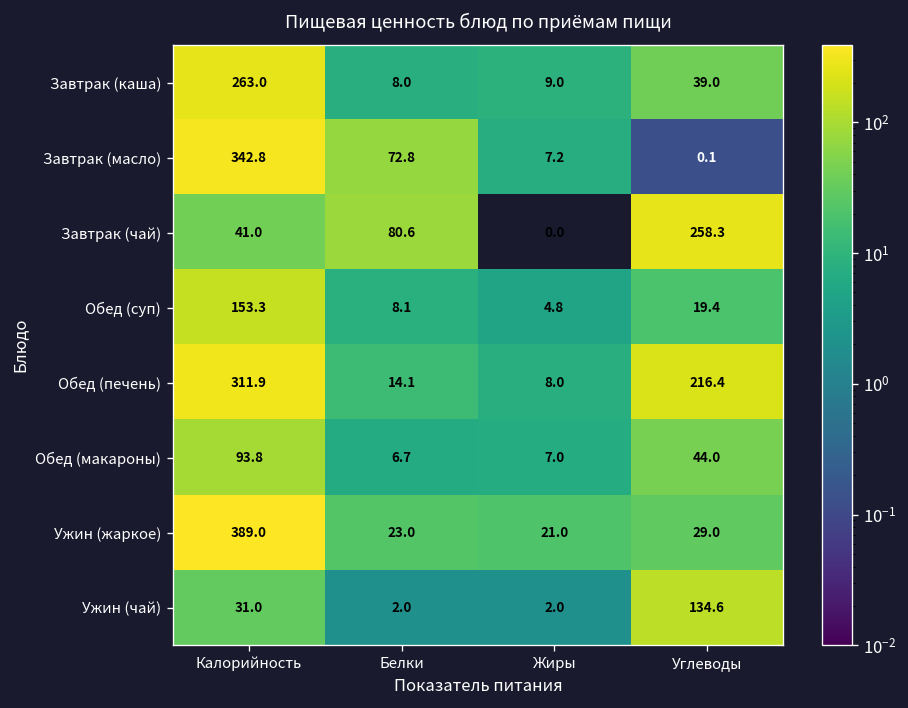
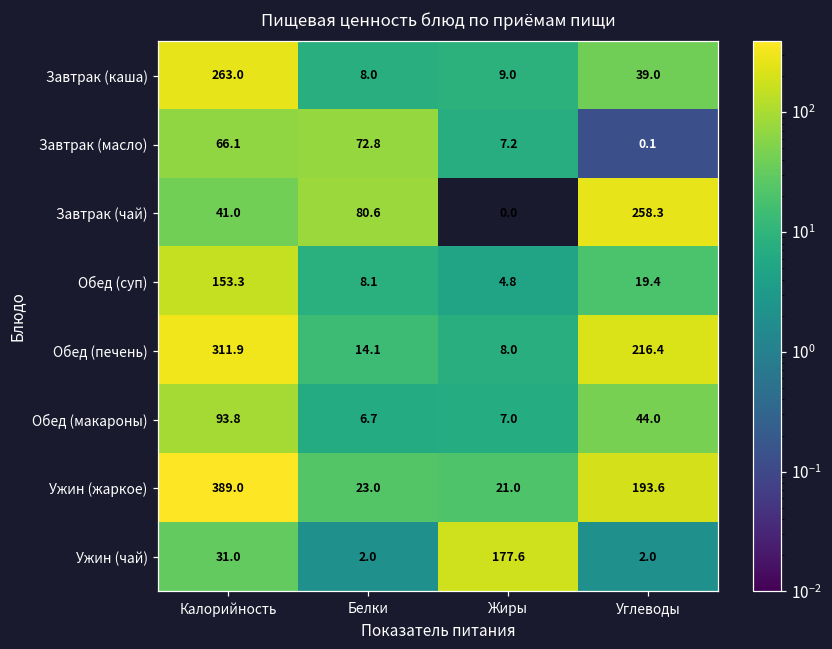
Завтрак (масло), Калорийность: 342.8 -> 66.1
Ужин (жаркое), Углеводы: 29.0 -> 193.6
Ужин (чай), Жиры: 2.0 -> 177.6
Ужин (чай), Углеводы: 134.6 -> 2.0
